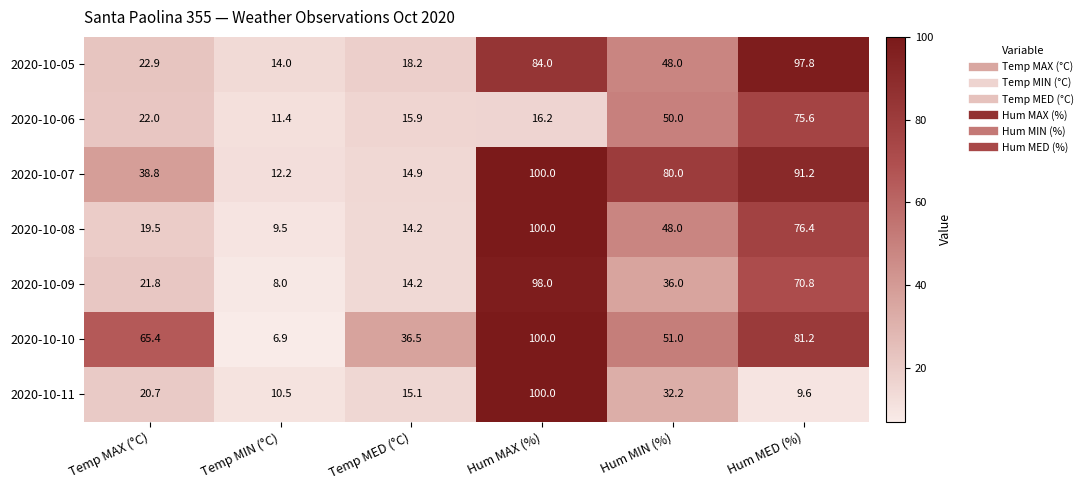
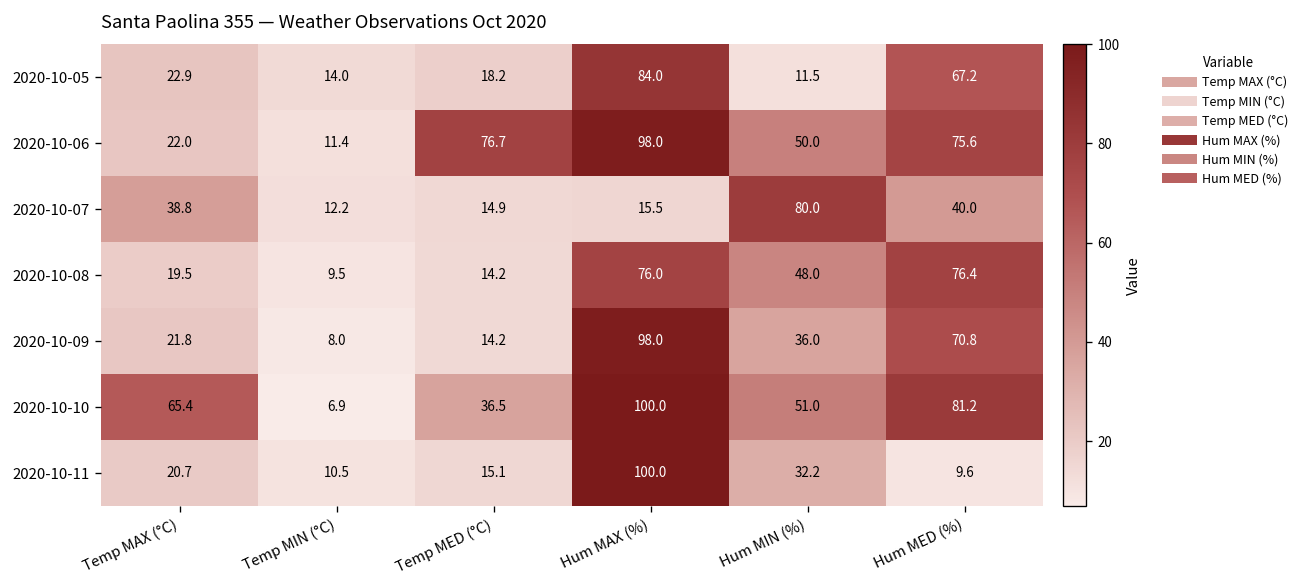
2020-10-05, Hum MIN (%): 48.0 -> 11.5
2020-10-05, Hum MED (%): 97.8 -> 67.2
2020-10-06, Temp MED (°C): 15.9 -> 76.7
2020-10-06, Hum MAX (%): 16.2 -> 98.0
2020-10-07, Hum MAX (%): 100.0 -> 15.5
2020-10-07, Hum MED (%): 91.2 -> 40.0
2020-10-08, Hum MAX (%): 100.0 -> 76.0
